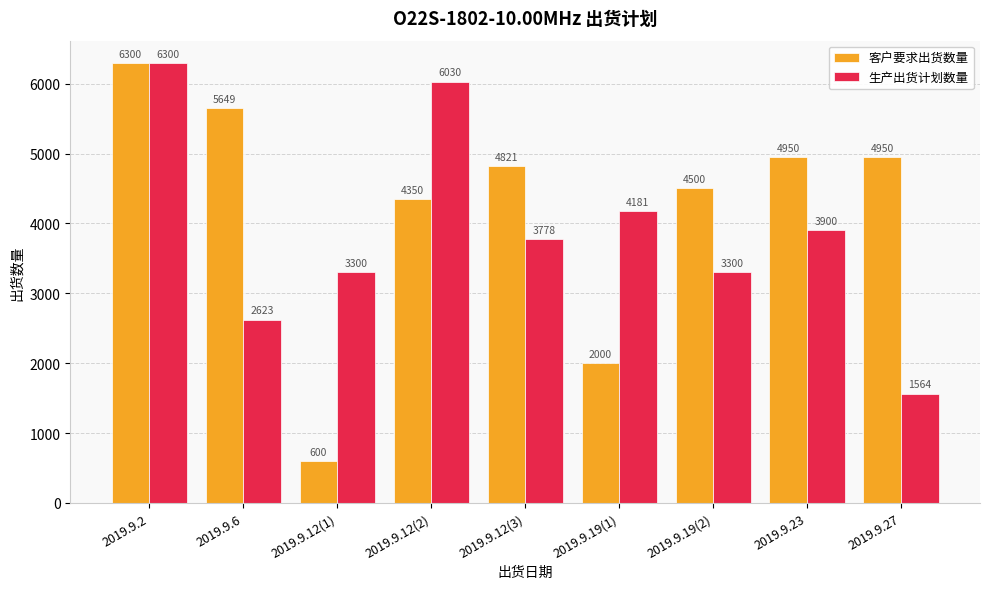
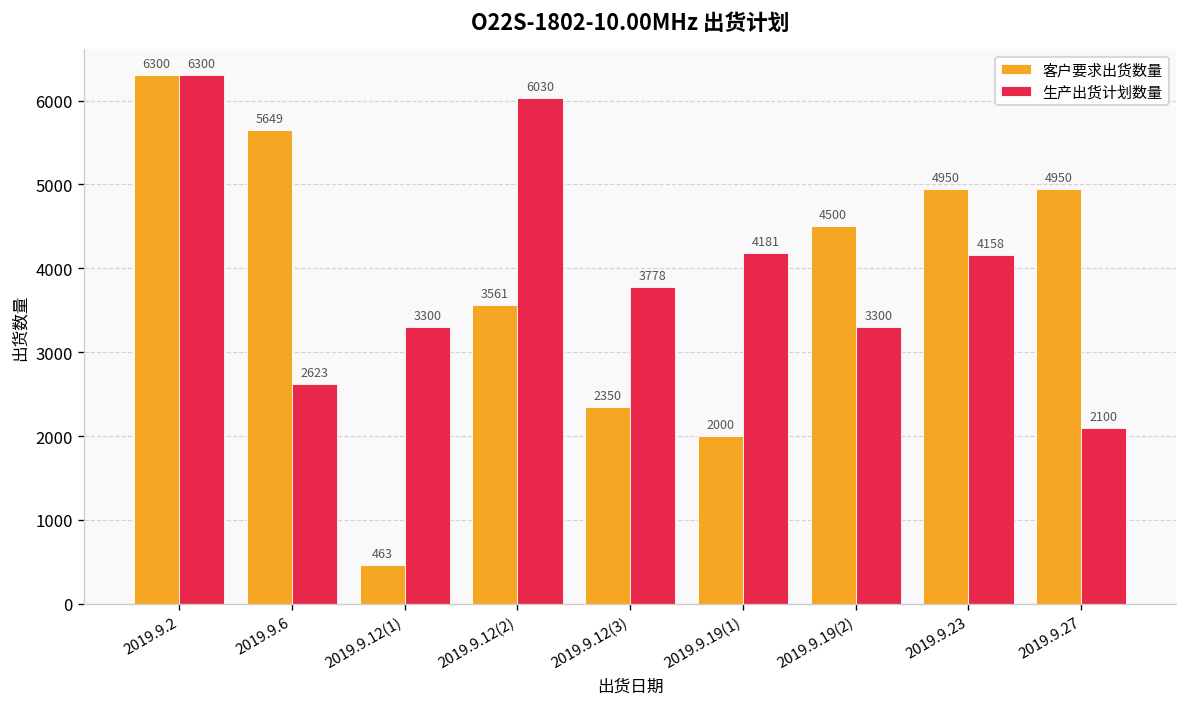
客户要求出货数量, 2019.9.12(1): 600 -> 463
客户要求出货数量, 2019.9.12(2): 4350 -> 3561
客户要求出货数量, 2019.9.12(3): 4821 -> 2350
生产出货计划数量, 2019.9.23: 3900 -> 4158
生产出货计划数量, 2019.9.27: 1564 -> 2100
